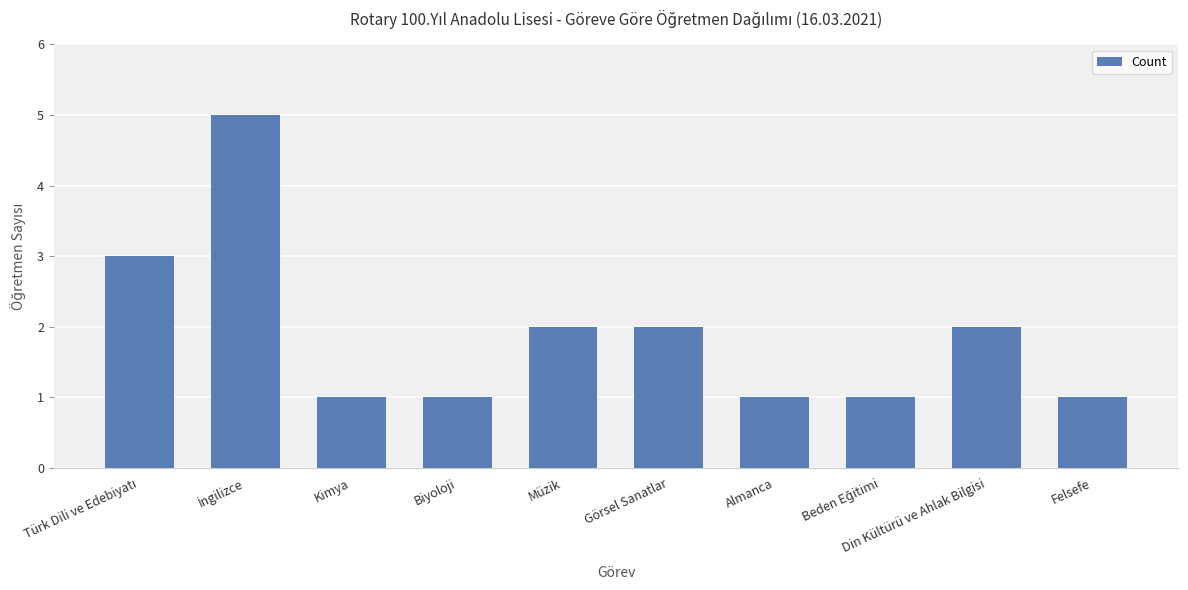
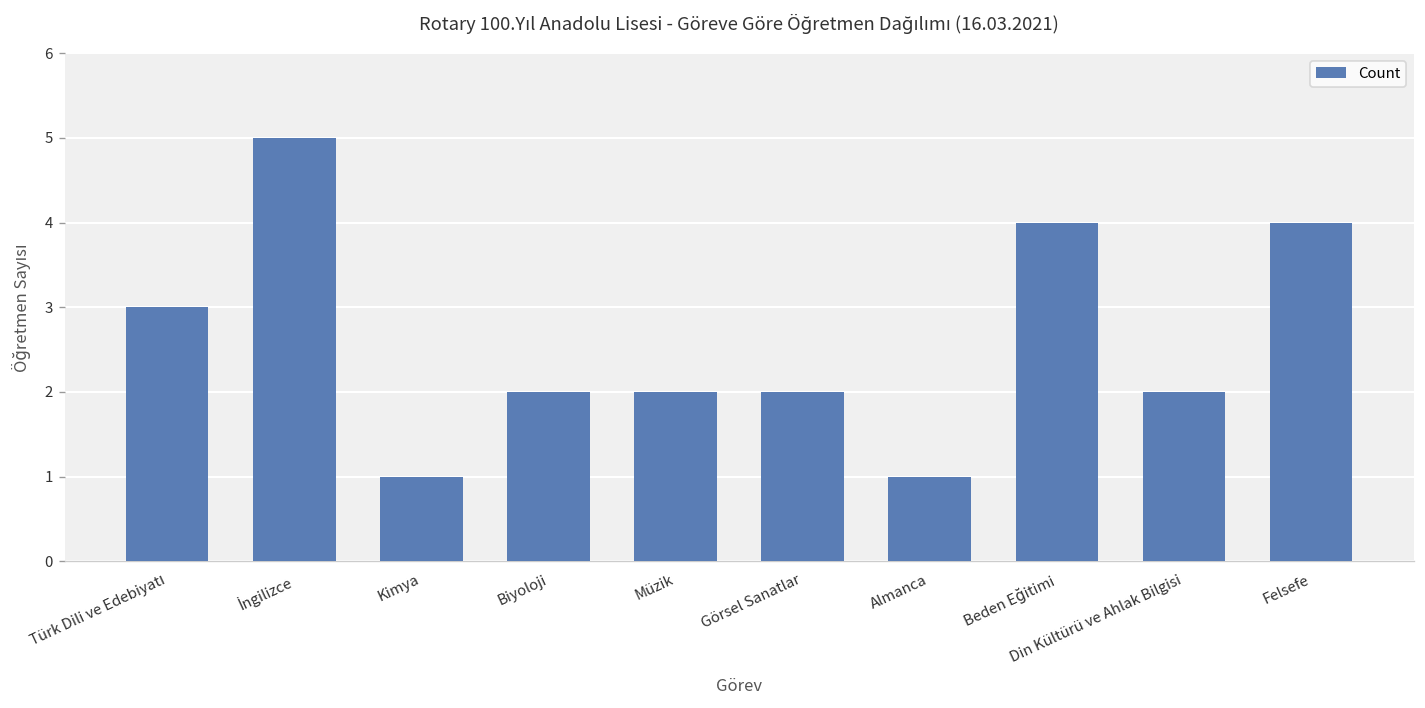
Biyoloji: 1 -> 2
Beden Eğitimi: 1 -> 4
Felsefe: 1 -> 4
